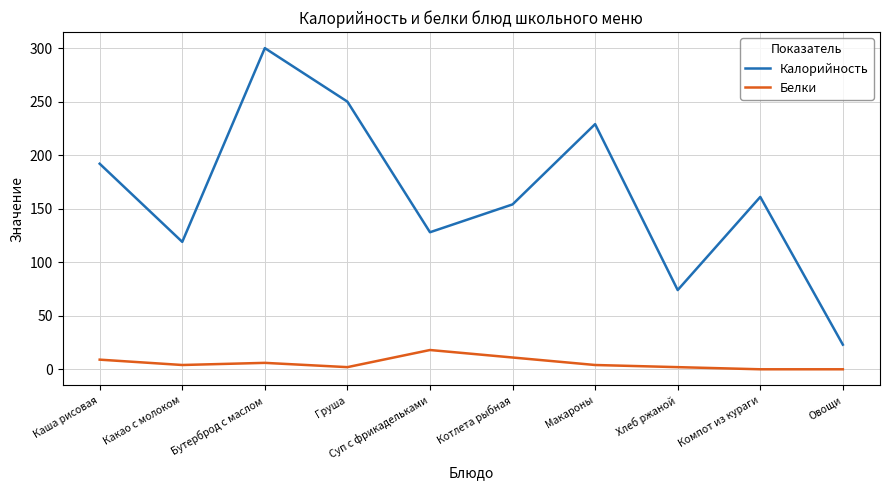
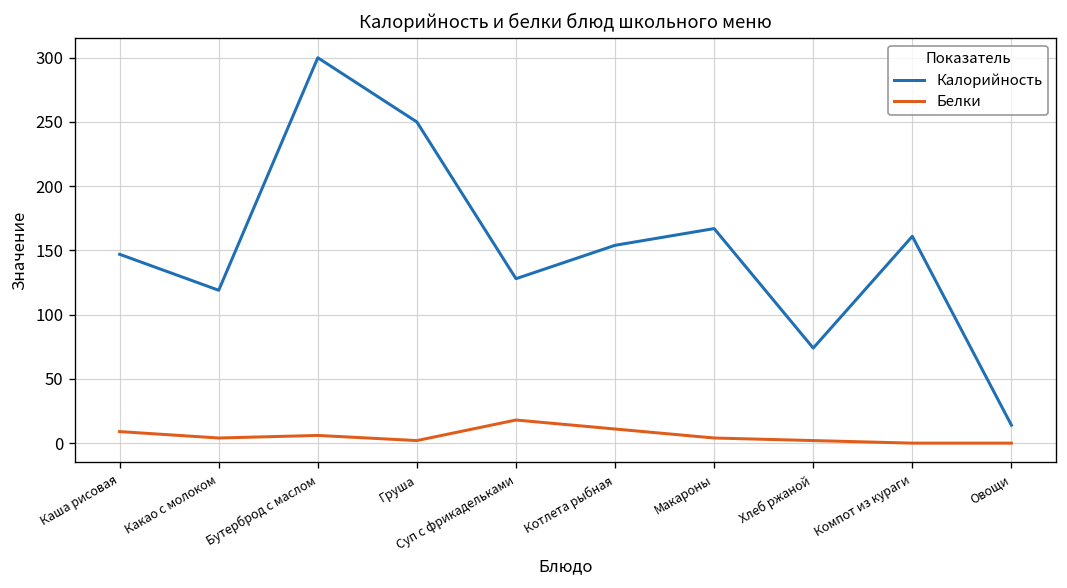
Калорийность, Каша рисовая: 192 -> 147
Калорийность, Макароны: 229 -> 167
Калорийность, Овощи: 23 -> 14
